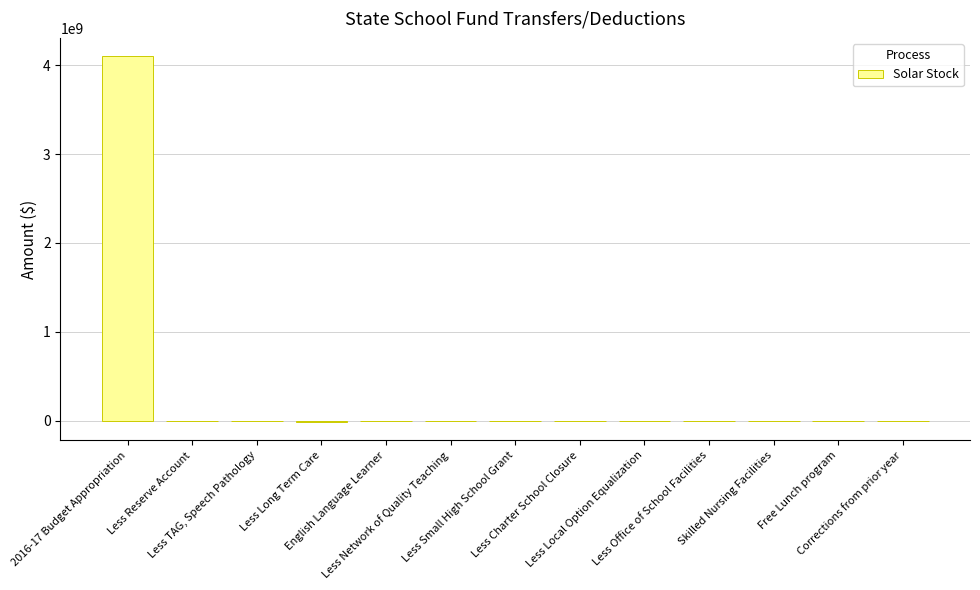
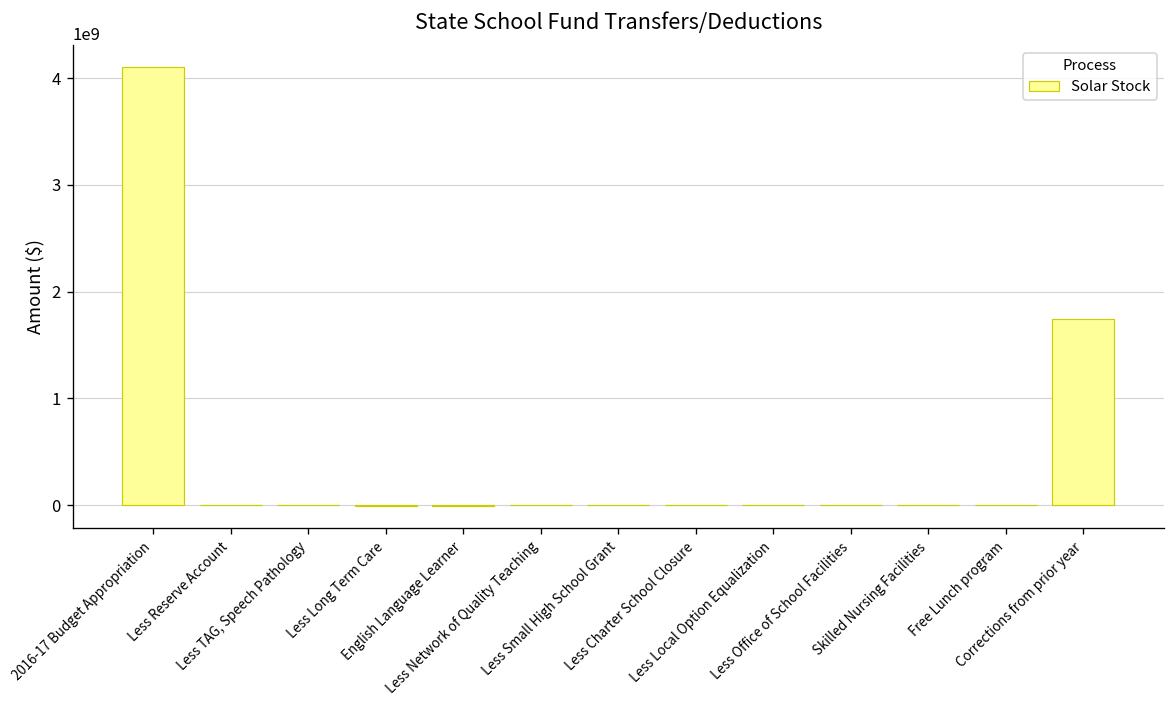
Corrections from prior year: 0 -> 1700000000
